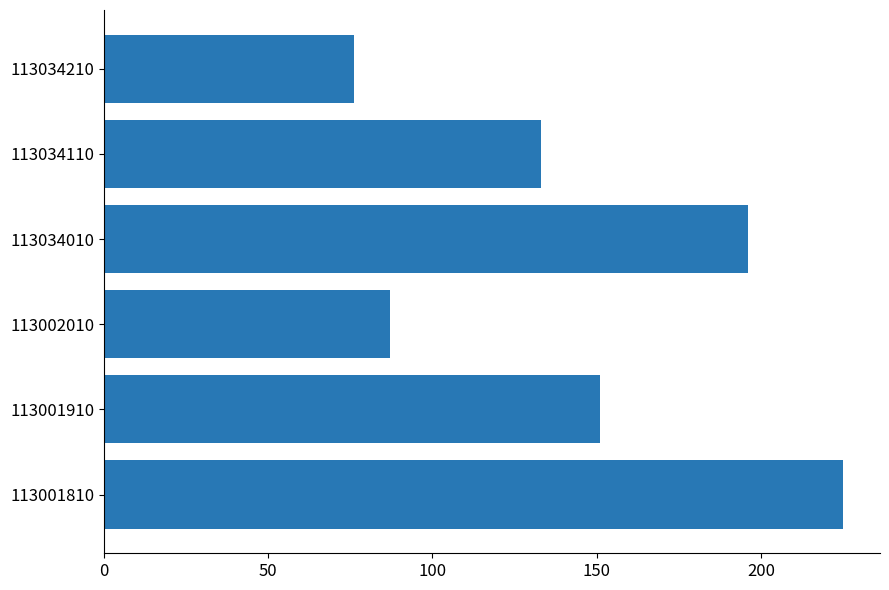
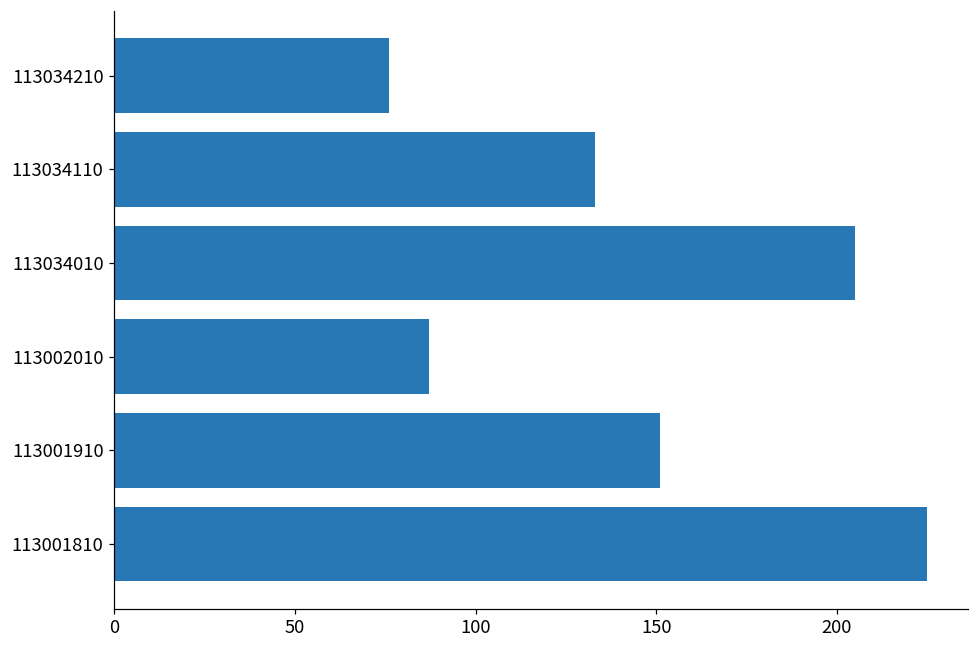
113034010: 196 -> 205
